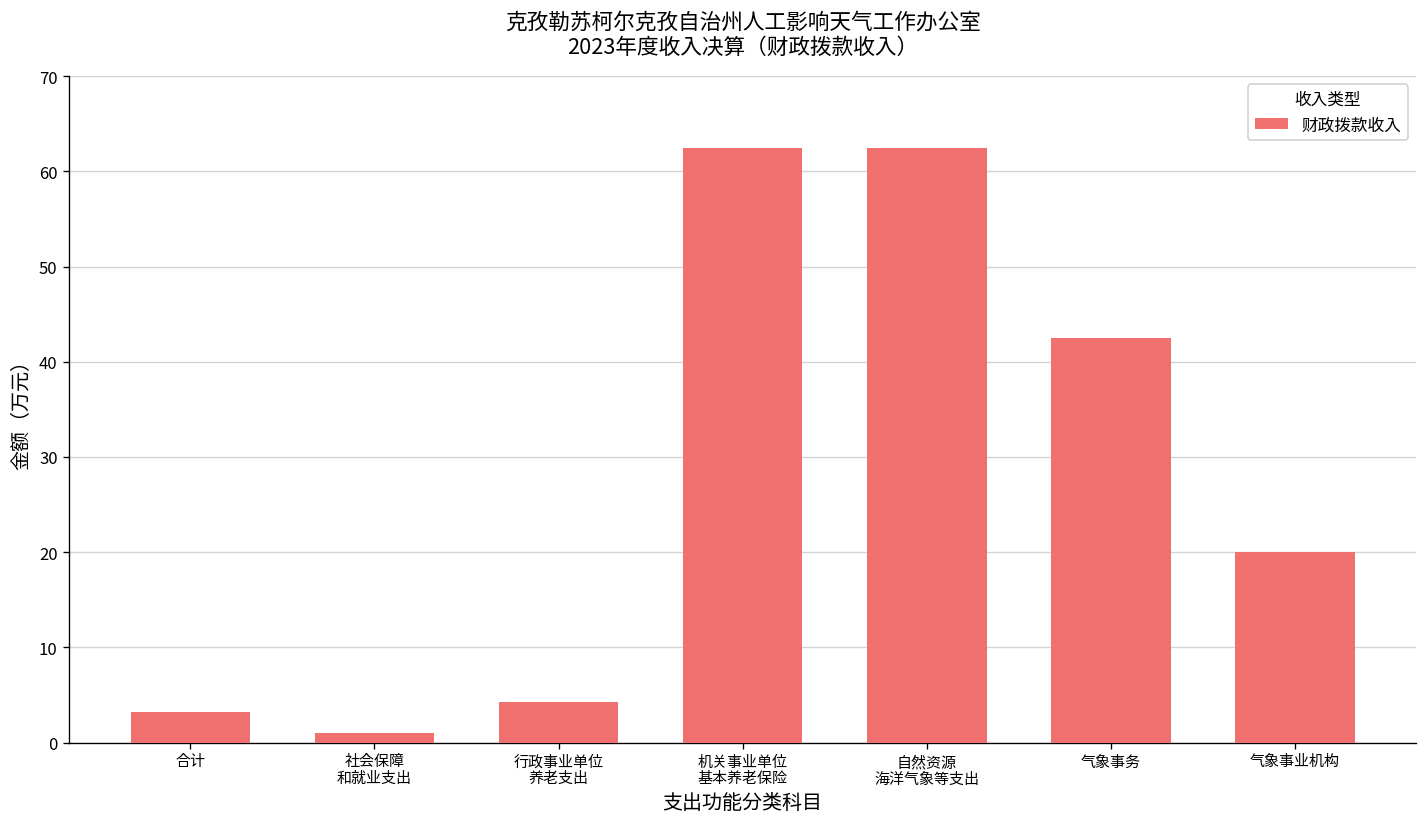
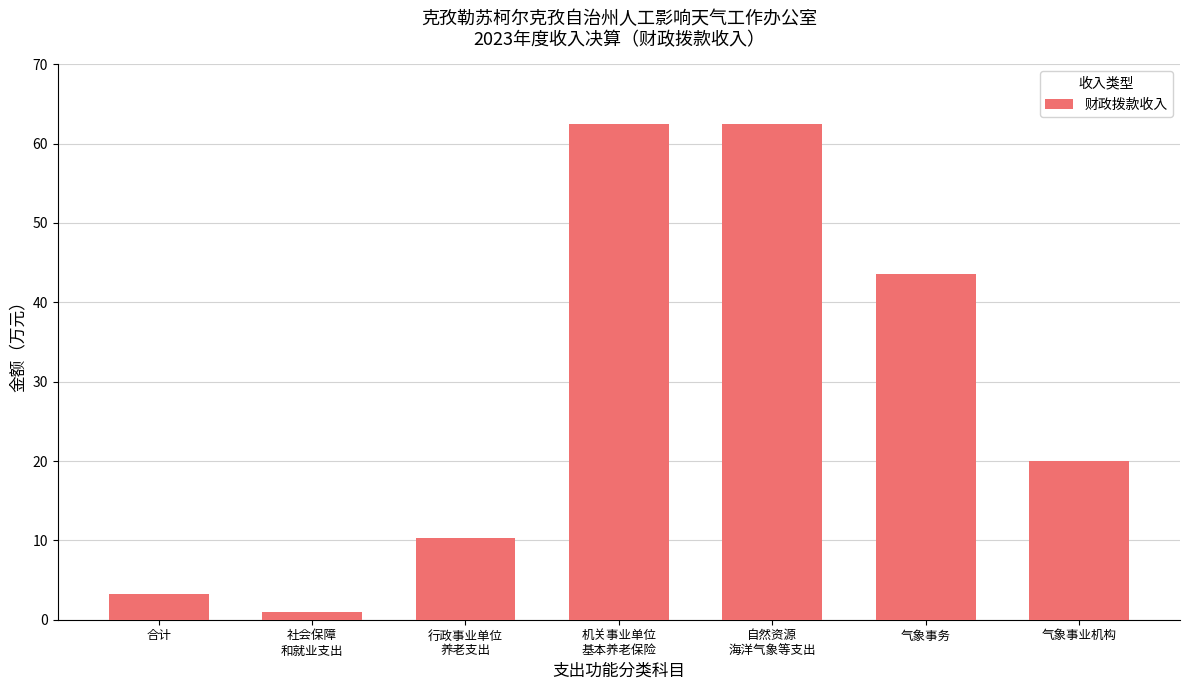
行政事业单位 养老支出: 4 -> 10
气象事务: 42 -> 44
